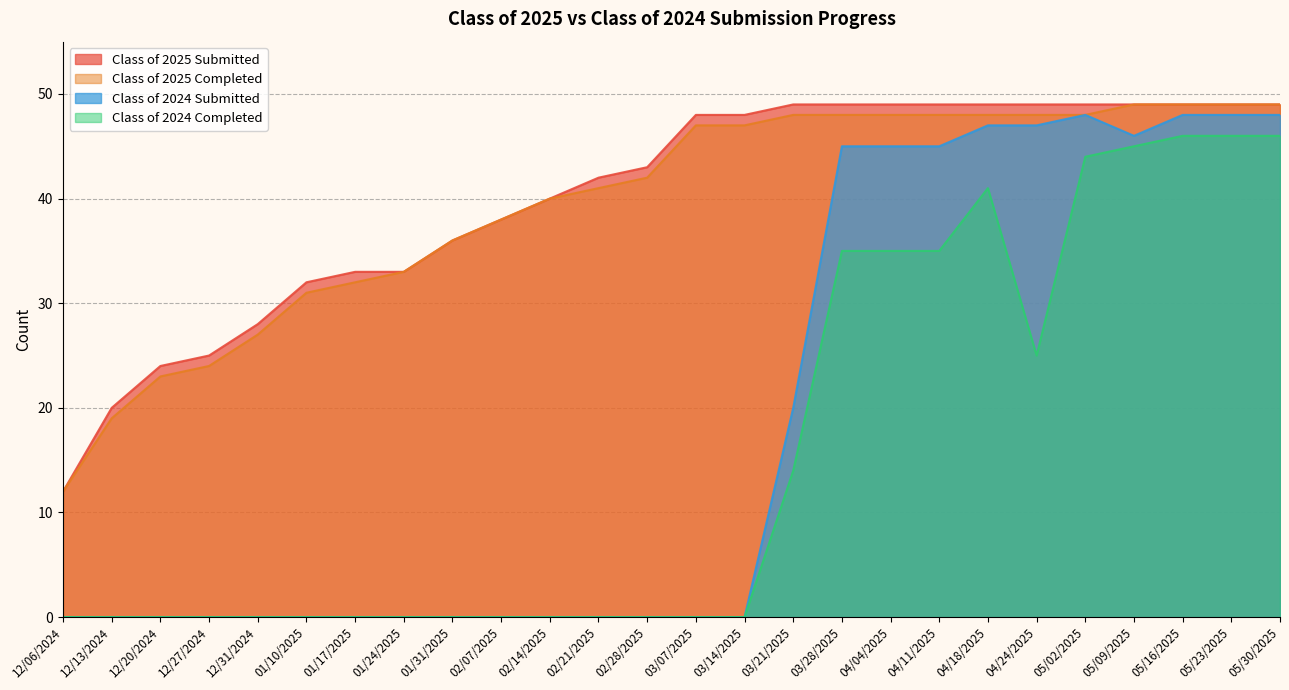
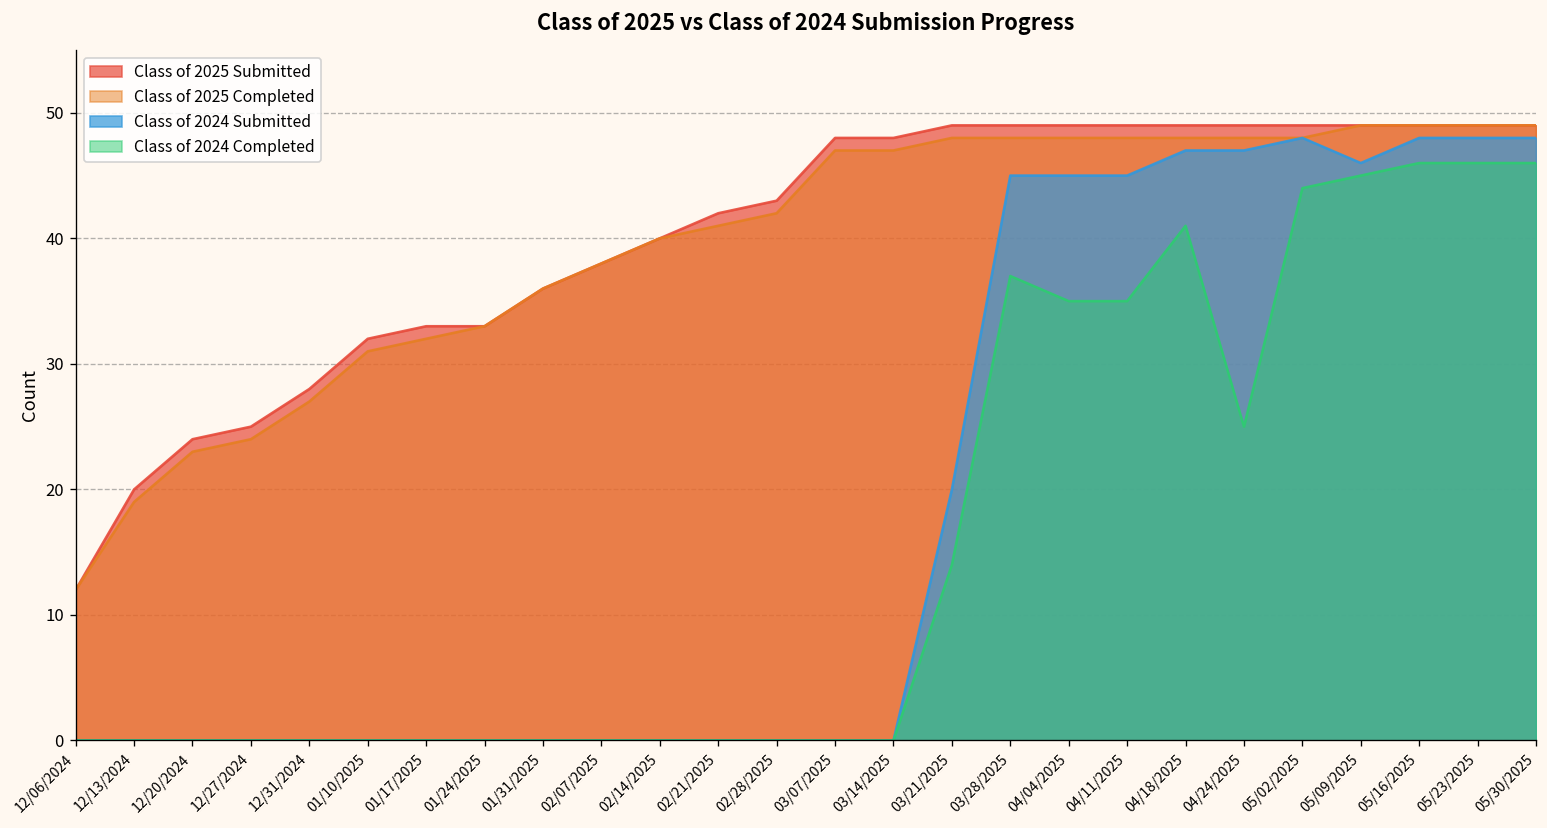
Class of 2024 Completed, 03/28/2025: 35 -> 37
